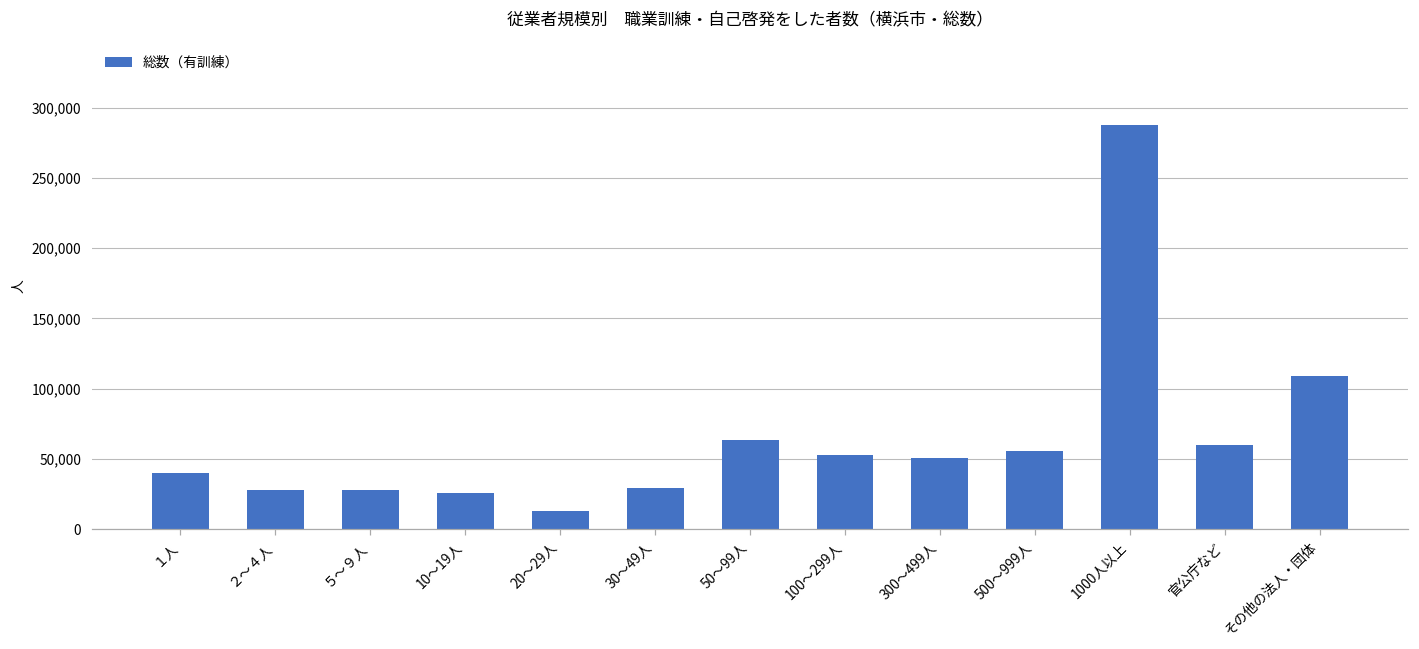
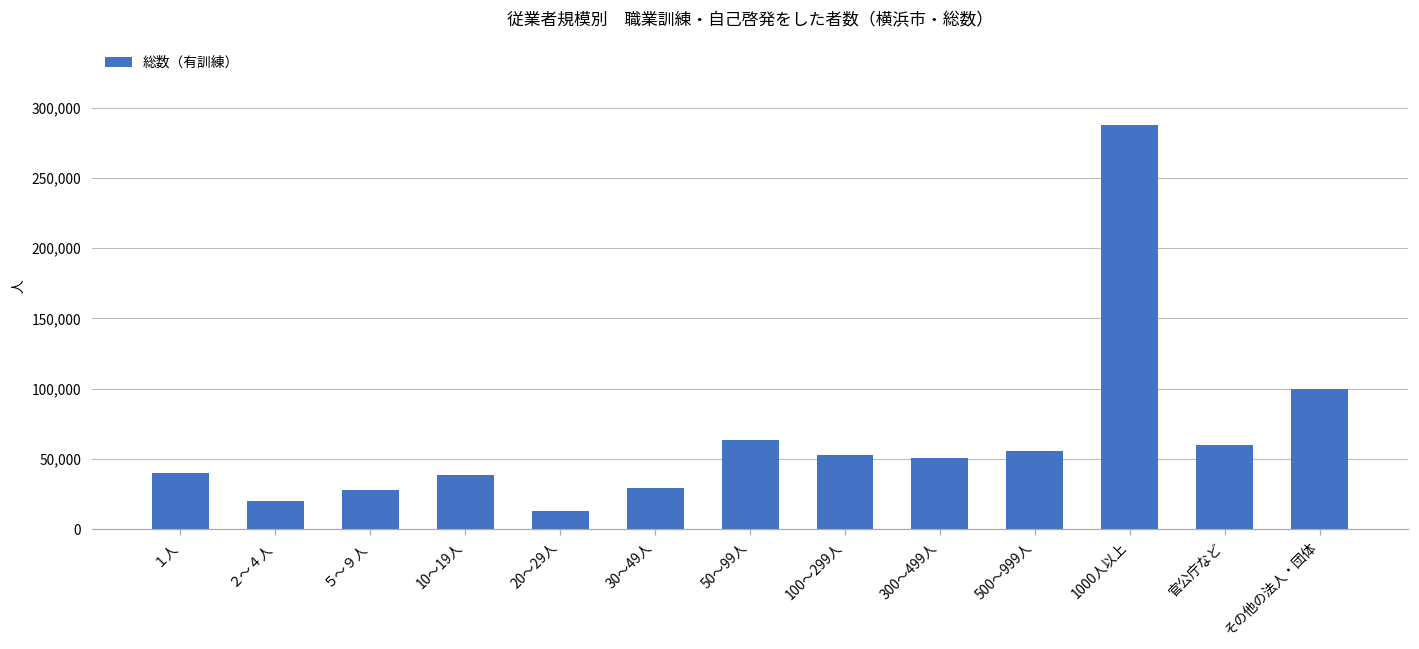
２～４人: 28,000 -> 20,000
10～19人: 26,000 -> 39,000
その他の法人・団体: 109,000 -> 100,000
